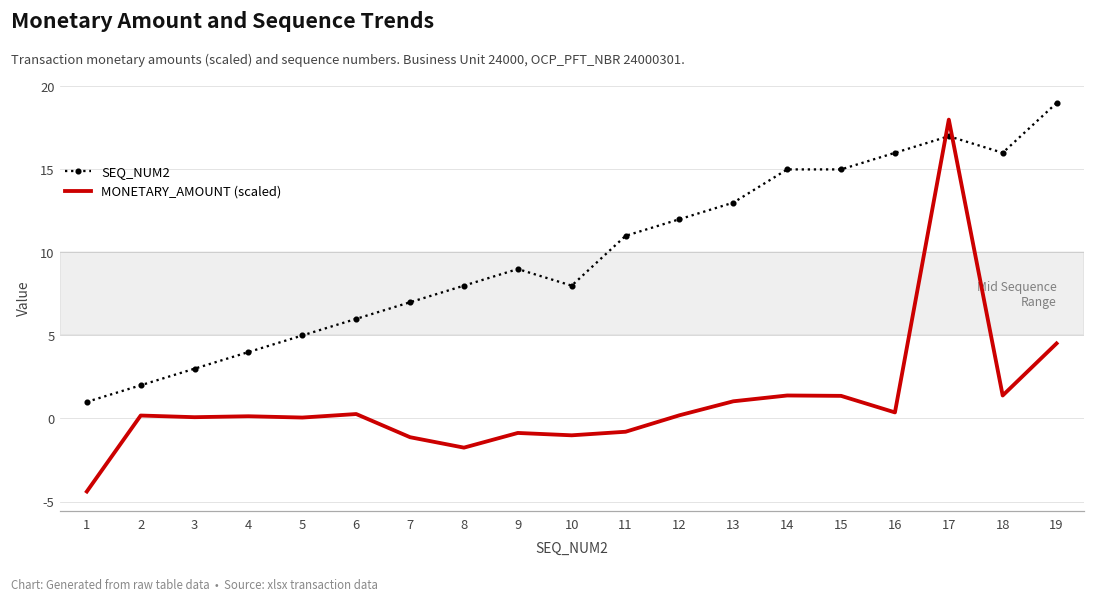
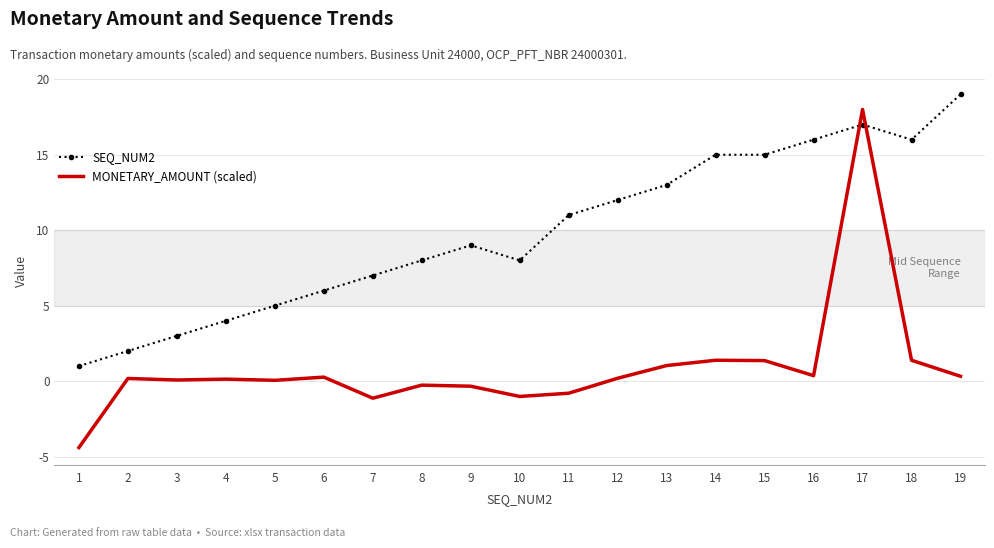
MONETARY_AMOUNT (scaled), 8: -1.8 -> -0.3
MONETARY_AMOUNT (scaled), 9: -0.9 -> -0.3
MONETARY_AMOUNT (scaled), 19: 4.5 -> 0.3
